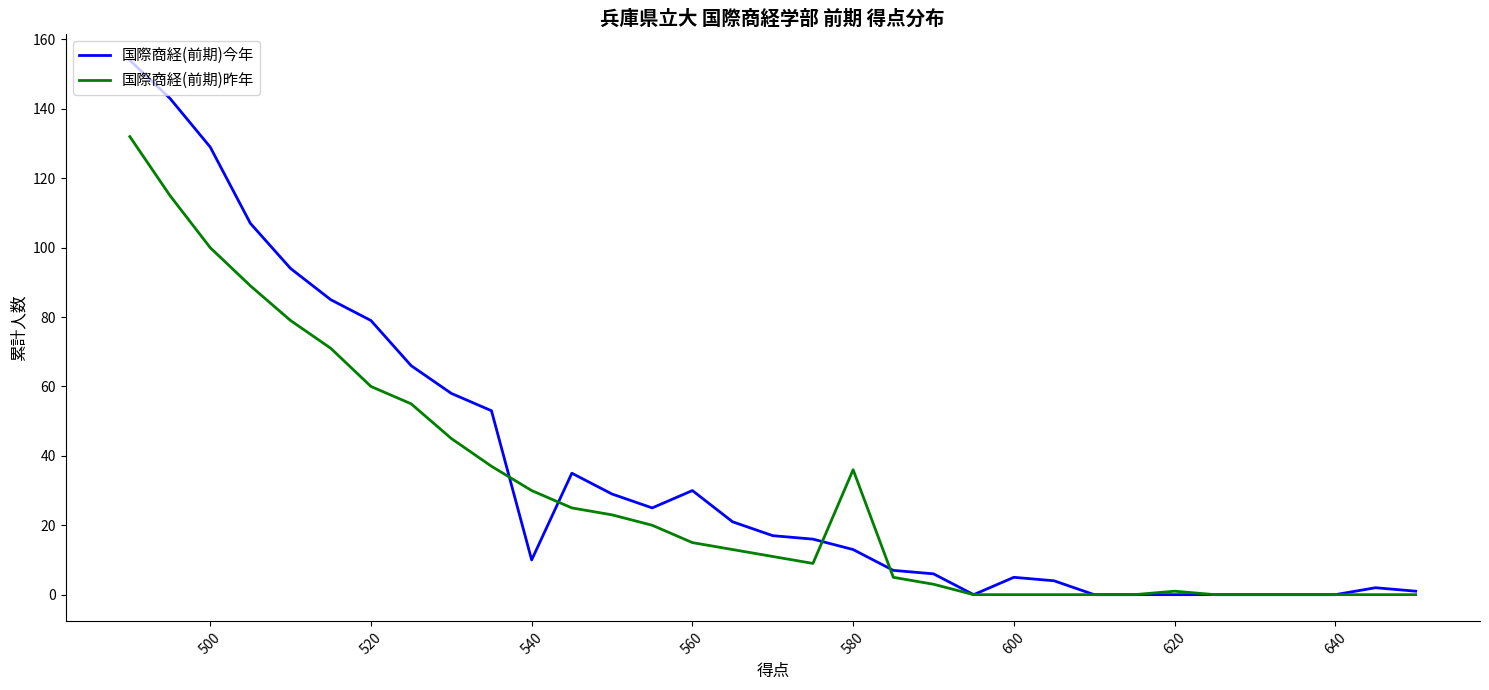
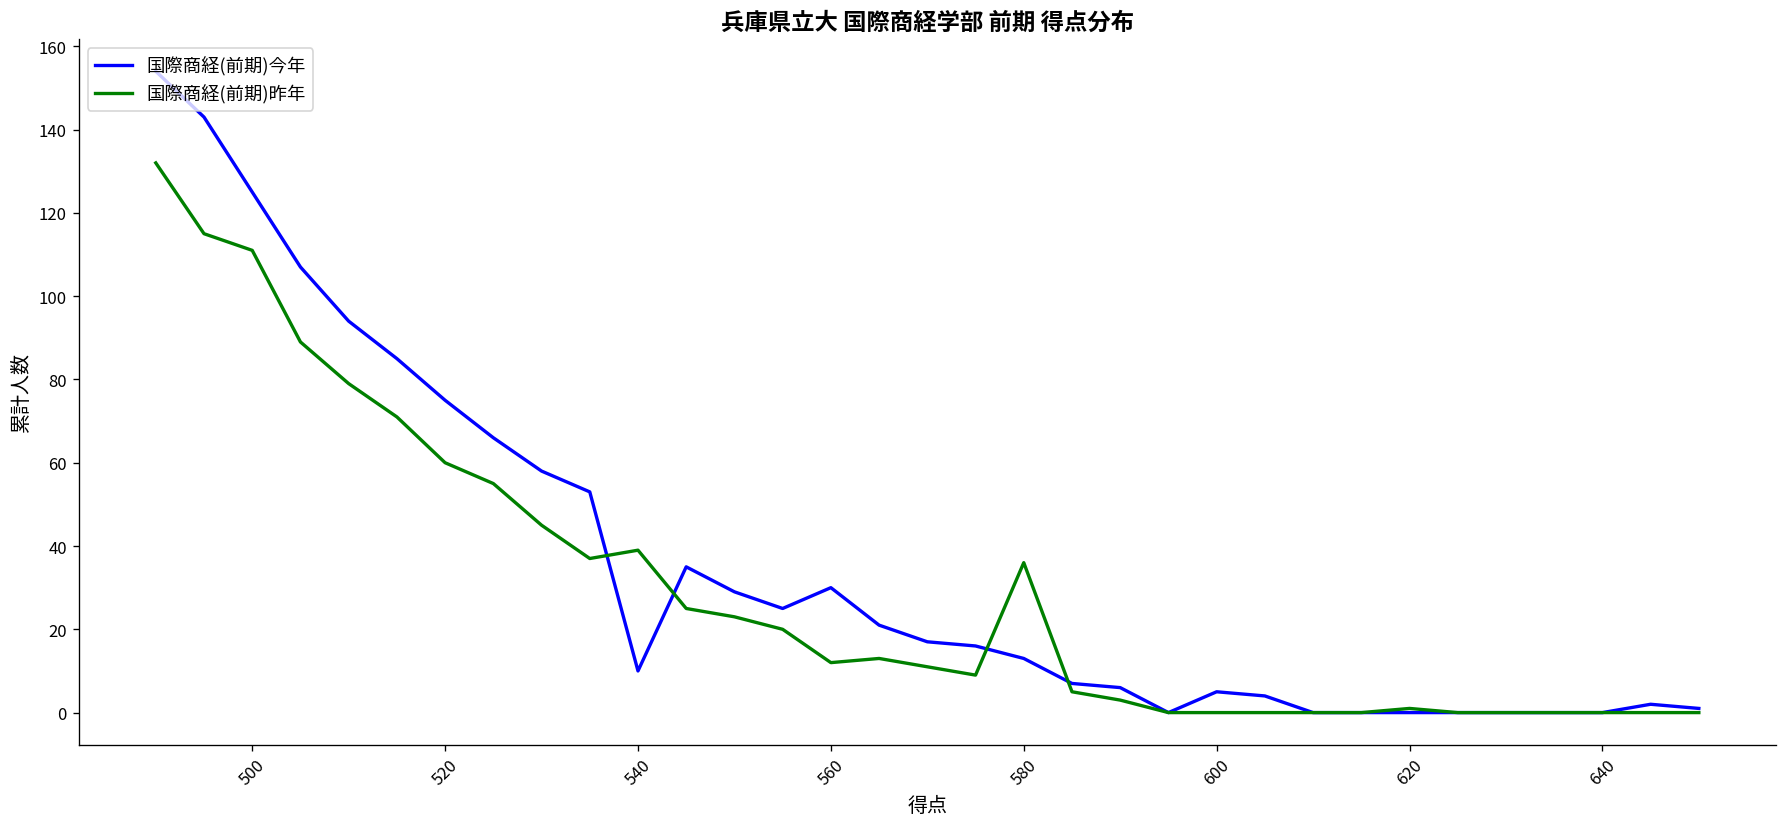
国際商経(前期)今年, 500: 129 -> 125
国際商経(前期)昨年, 500: 100 -> 111
国際商経(前期)今年, 520: 79 -> 75
国際商経(前期)昨年, 540: 30 -> 39
国際商経(前期)昨年, 560: 15 -> 12
